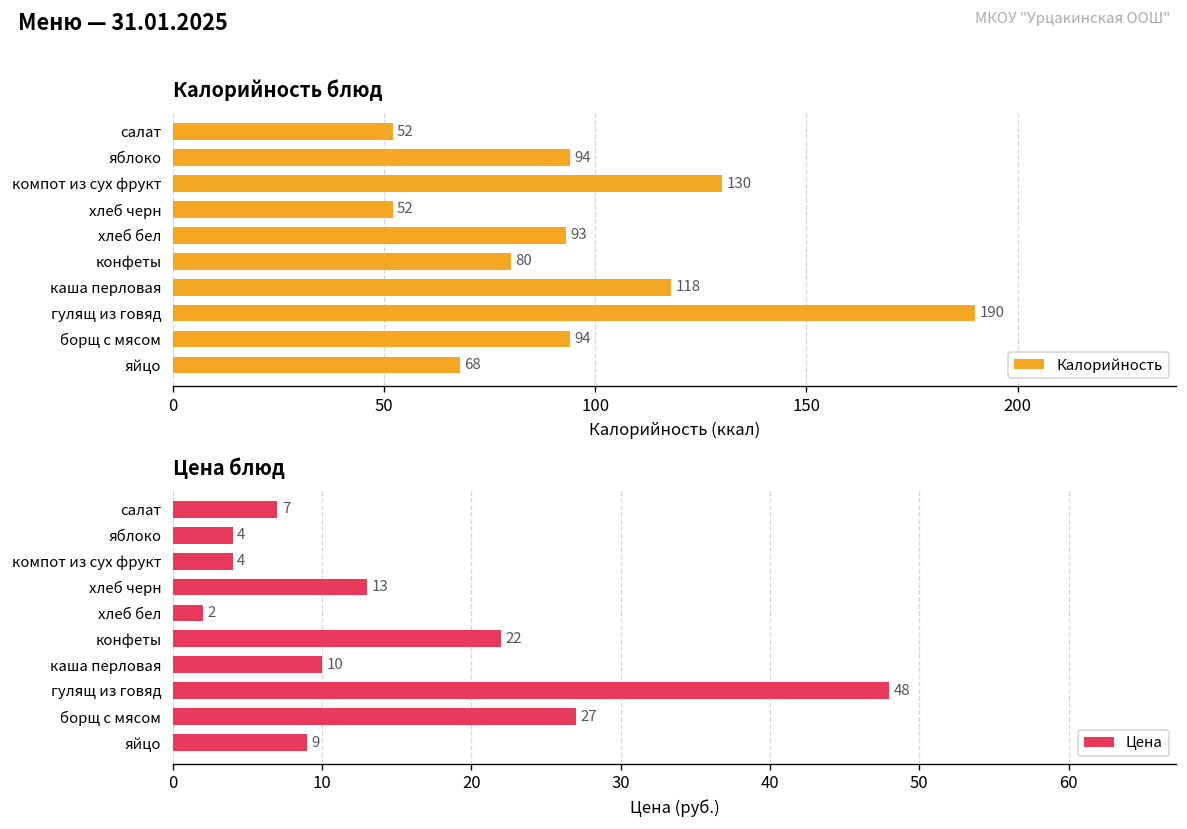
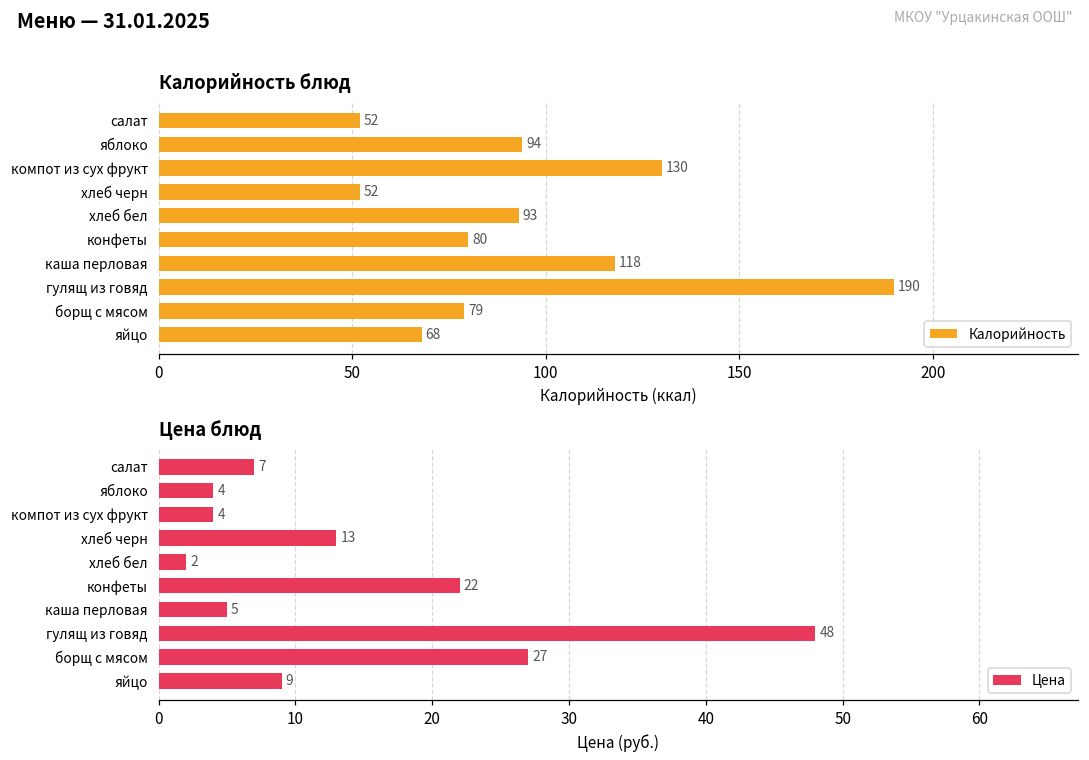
Калорийность блюд, борщ с мясом: 94 -> 79
Цена блюд, каша перловая: 10 -> 5
